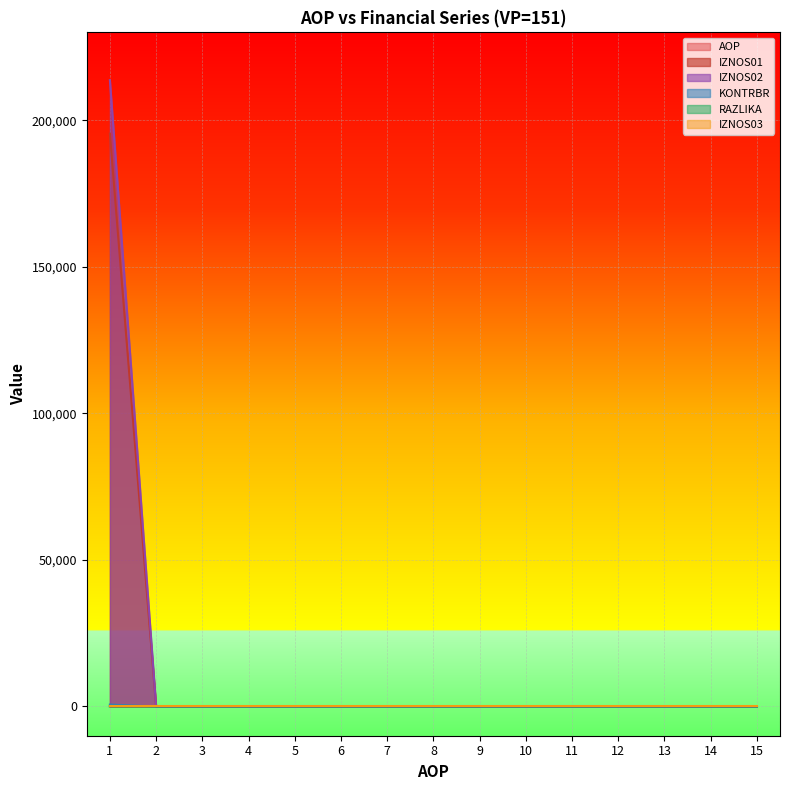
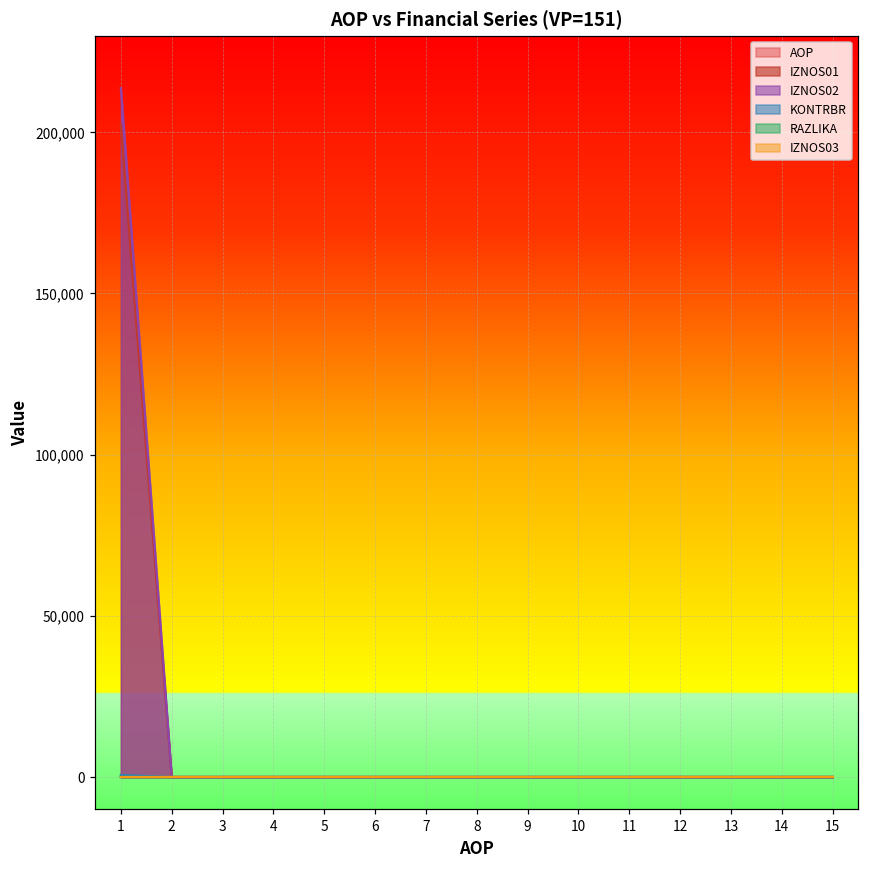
IZNOS01, 1: 195,000 -> 202,000
